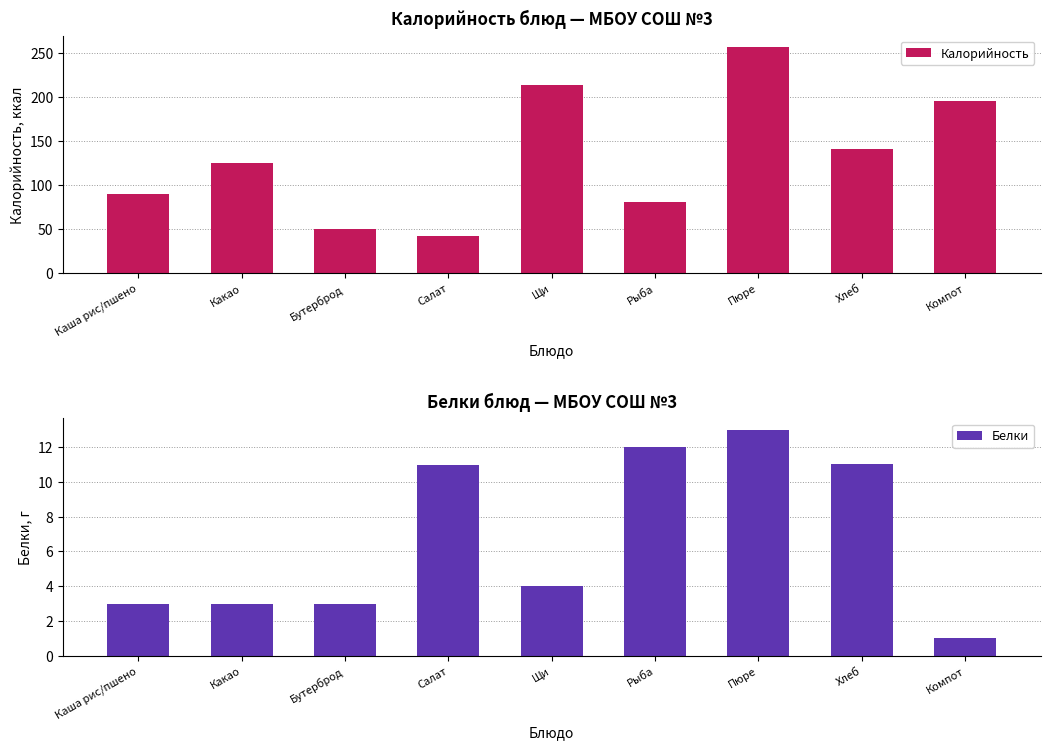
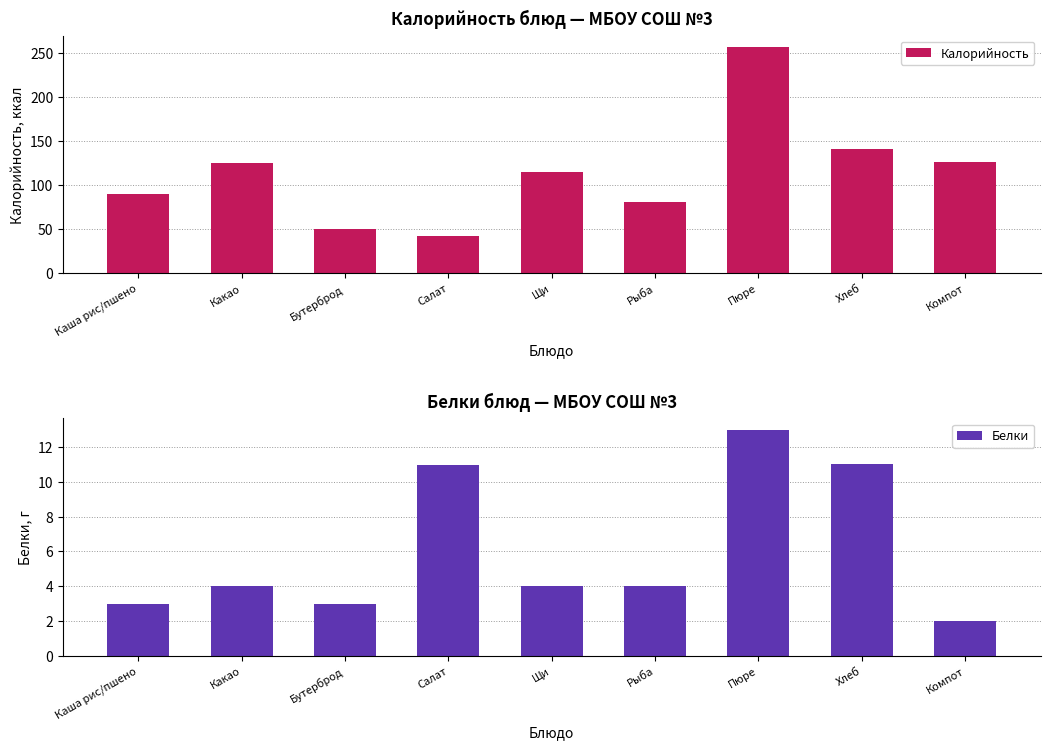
Калорийность блюд — МБОУ СОШ №3, Щи: 210 -> 120
Калорийность блюд — МБОУ СОШ №3, Компот: 200 -> 130
Белки блюд — МБОУ СОШ №3, Какао: 3 -> 4
Белки блюд — МБОУ СОШ №3, Рыба: 12 -> 4
Белки блюд — МБОУ СОШ №3, Компот: 1 -> 2
